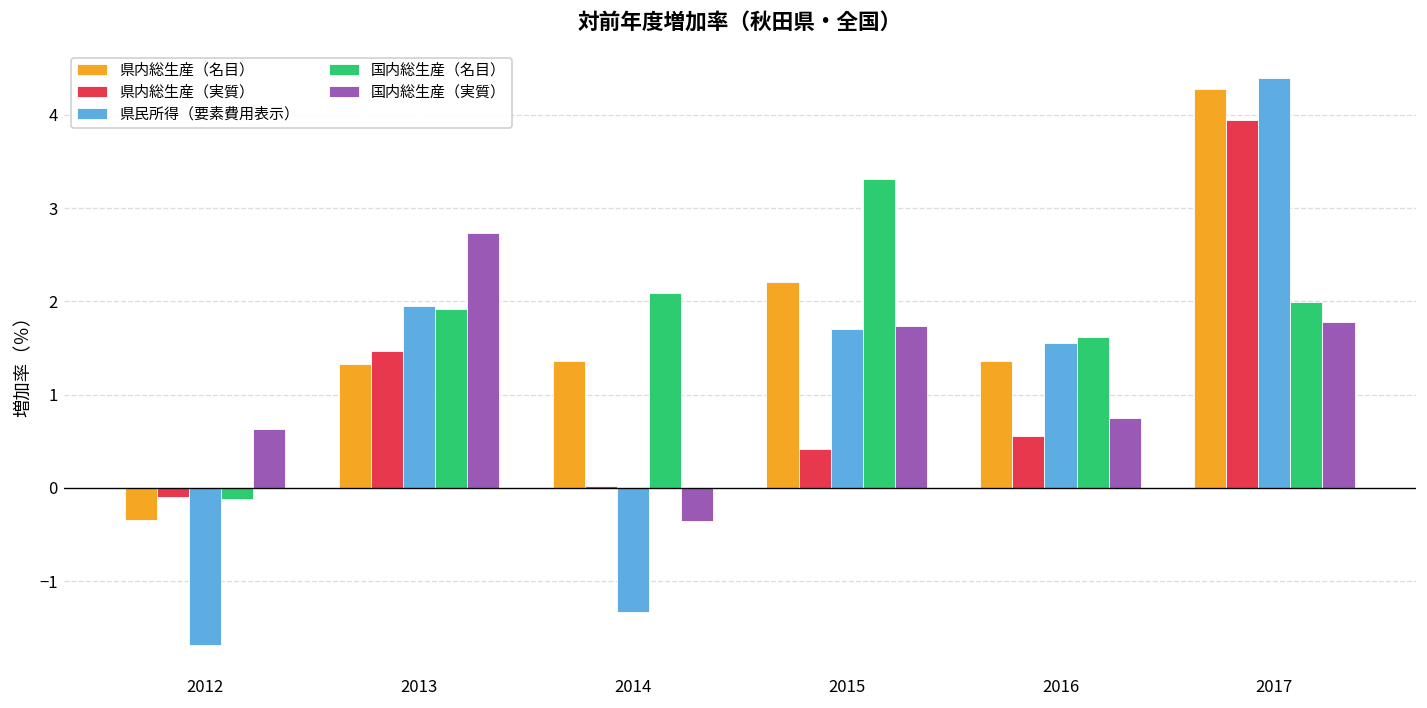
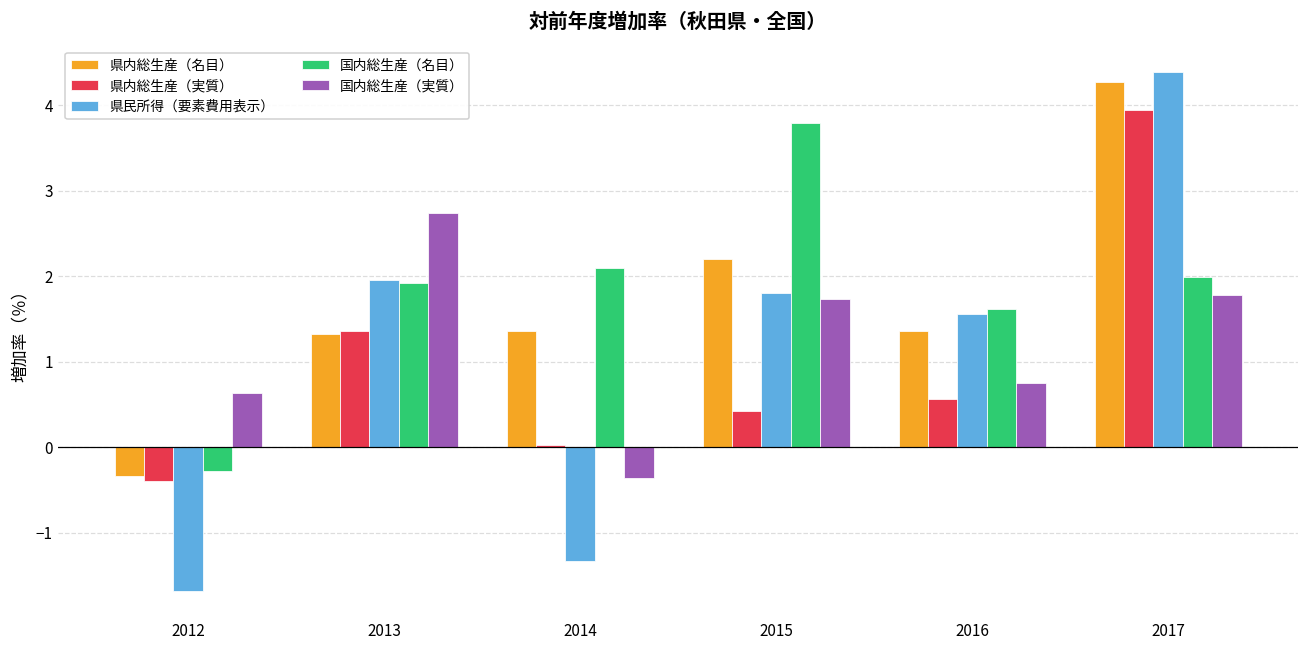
県内総生産（実質）, 2012: -0.1 -> -0.4
国内総生産（名目）, 2012: -0.1 -> -0.3
県内総生産（実質）, 2013: 1.5 -> 1.4
県民所得（要素費用表示）, 2015: 1.7 -> 1.8
国内総生産（名目）, 2015: 3.3 -> 3.8
